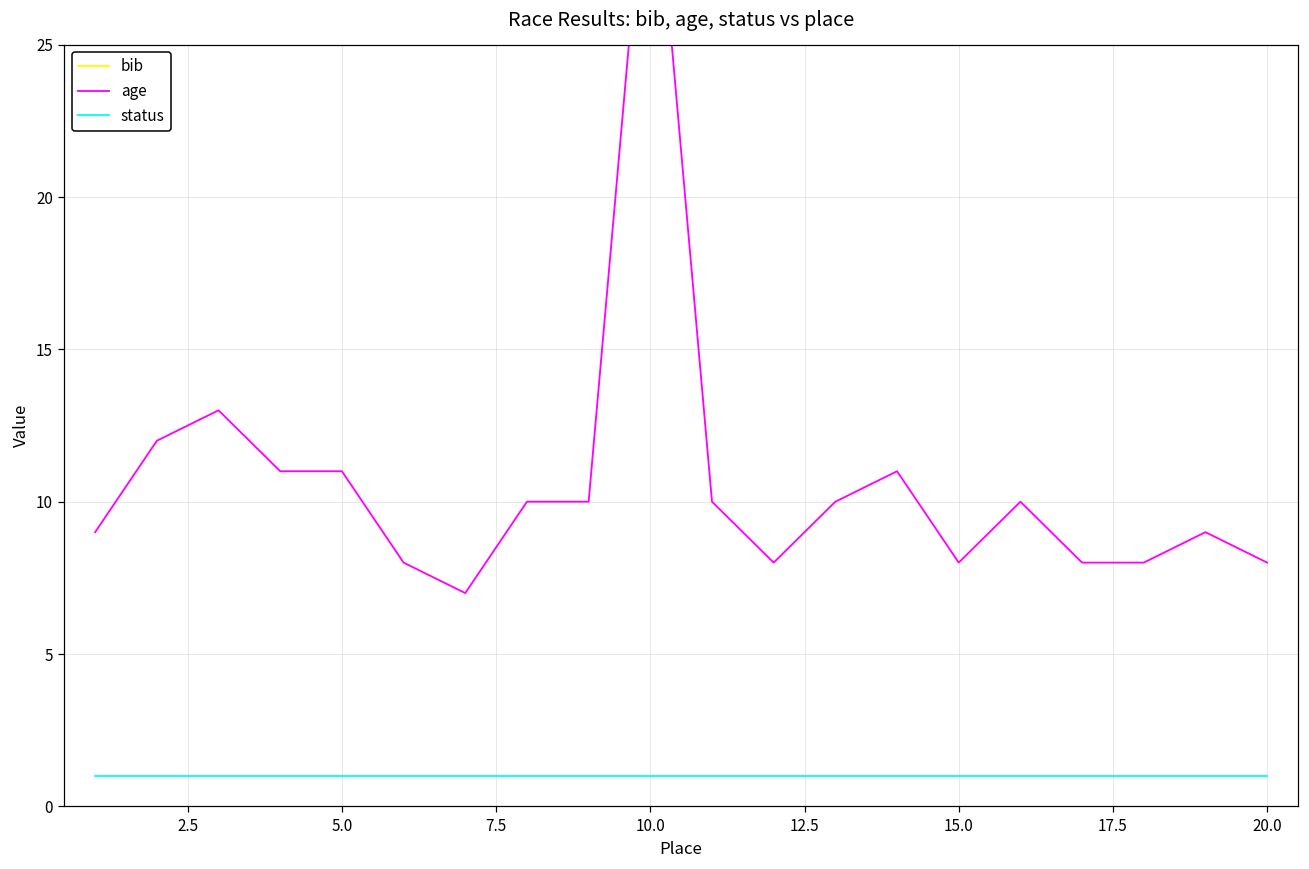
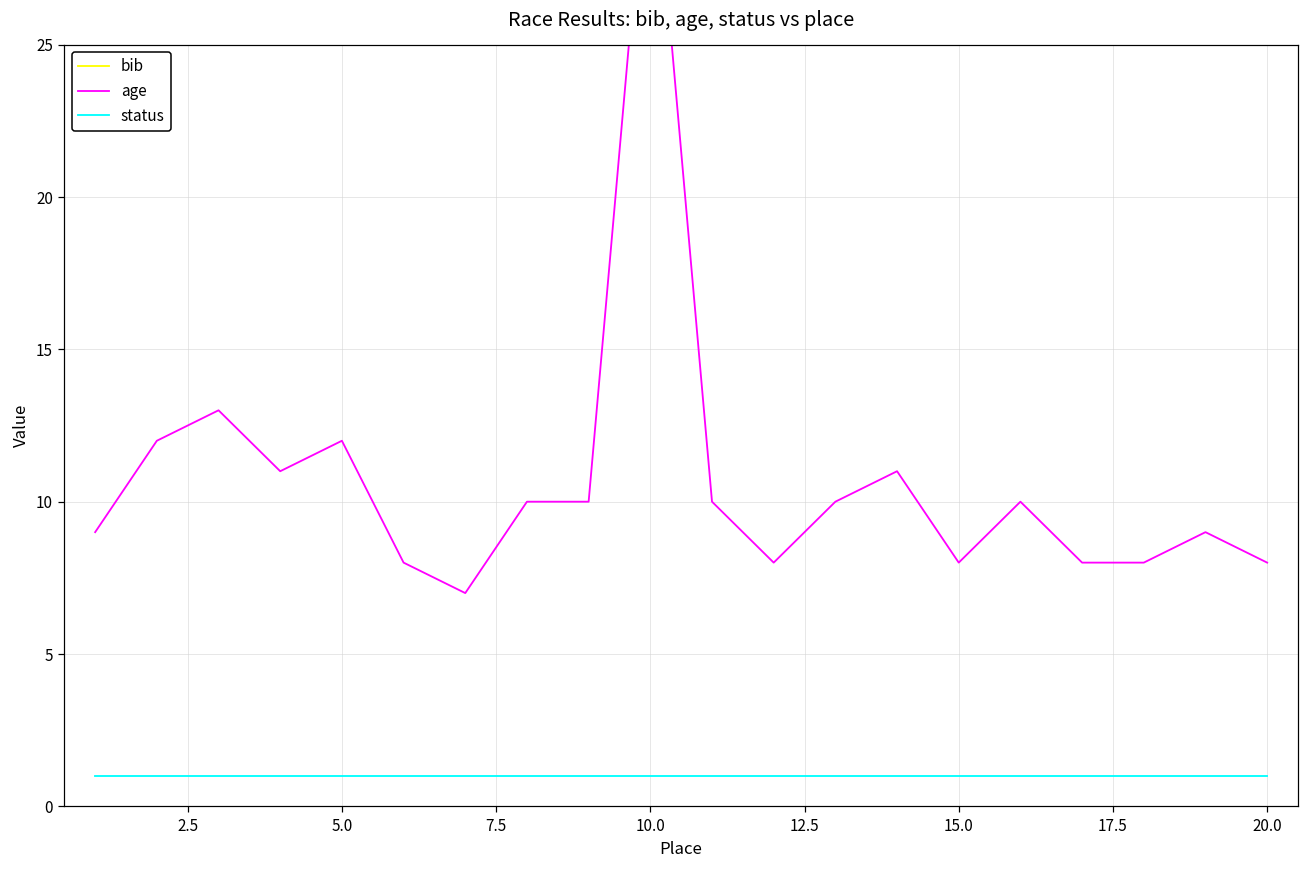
age, 5.0: 11 -> 12
